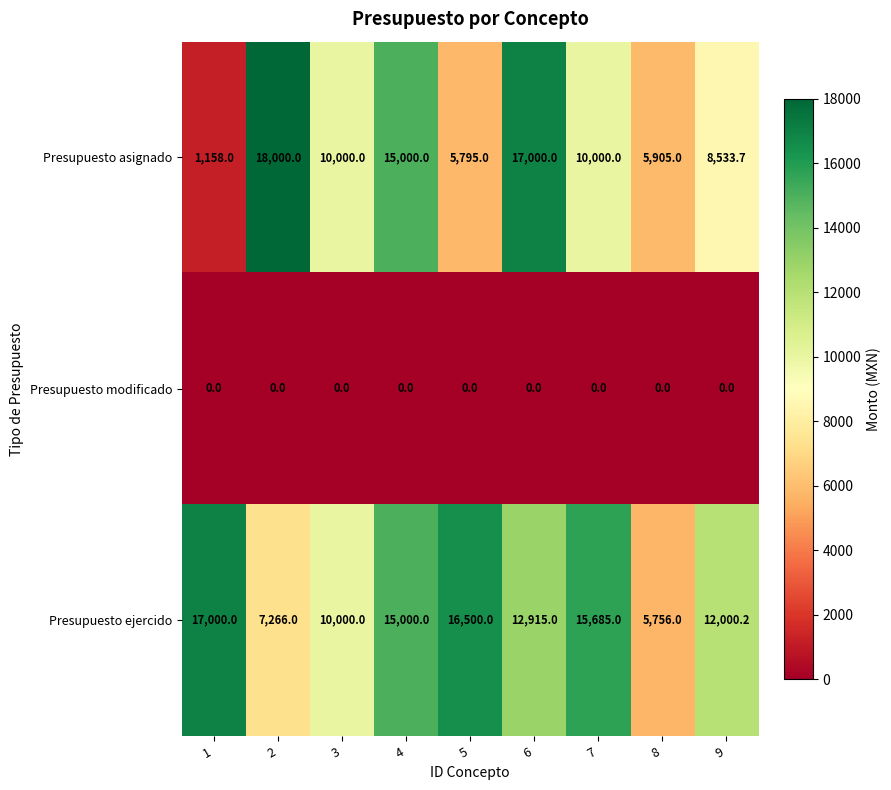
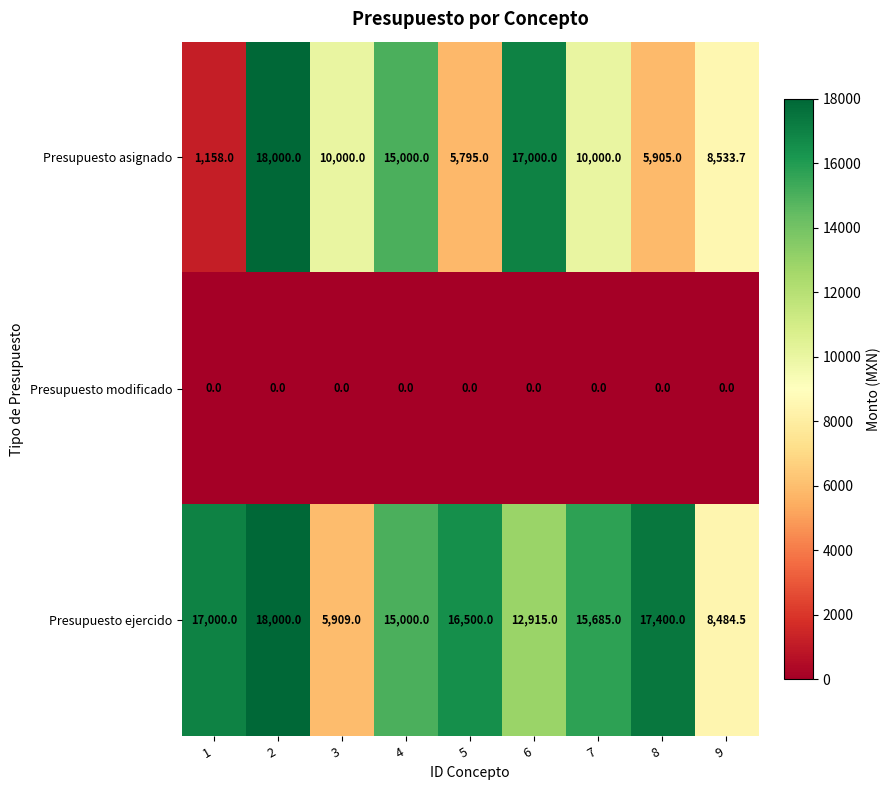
Presupuesto ejercido, 2: 7,266.0 -> 18,000.0
Presupuesto ejercido, 3: 10,000.0 -> 5,909.0
Presupuesto ejercido, 8: 5,756.0 -> 17,400.0
Presupuesto ejercido, 9: 12,000.2 -> 8,484.5
